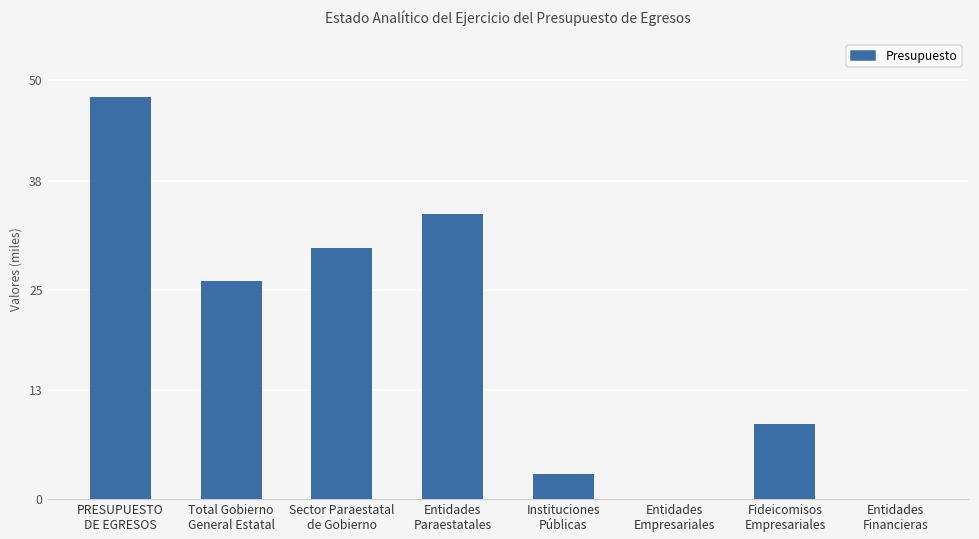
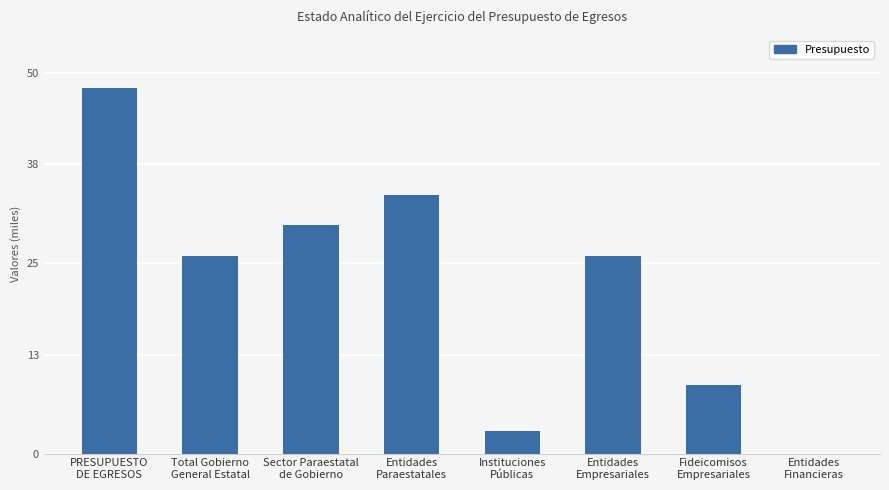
Entidades Empresariales: 0 -> 26
